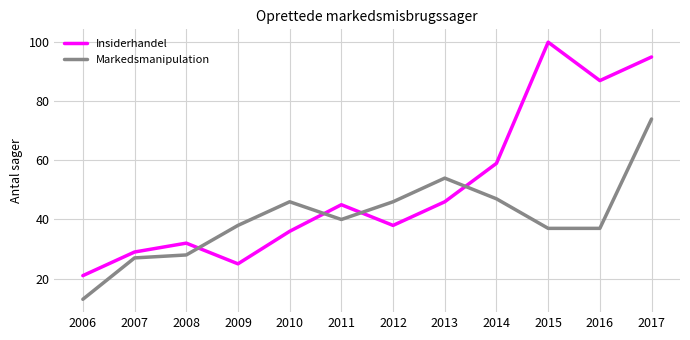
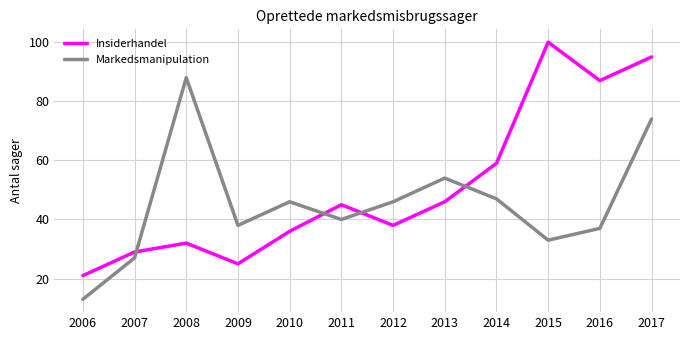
Markedsmanipulation, 2008: 28 -> 88
Markedsmanipulation, 2015: 37 -> 33
